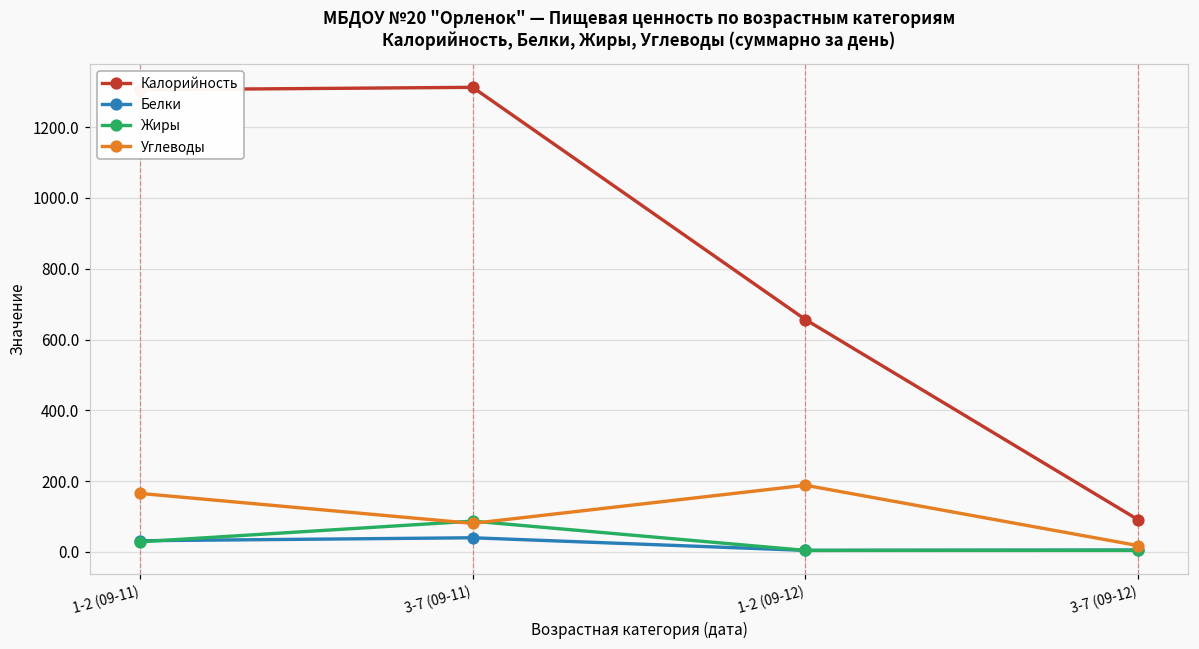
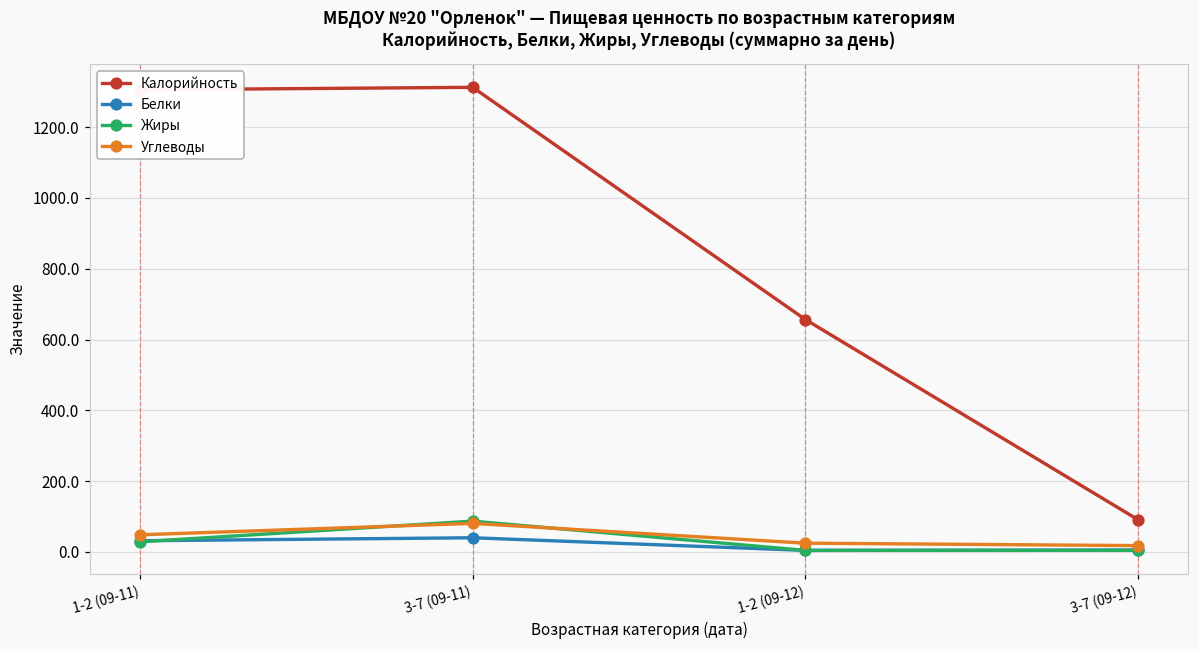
Углеводы, 1-2 (09-11): 170 -> 50
Углеводы, 1-2 (09-12): 190 -> 20
